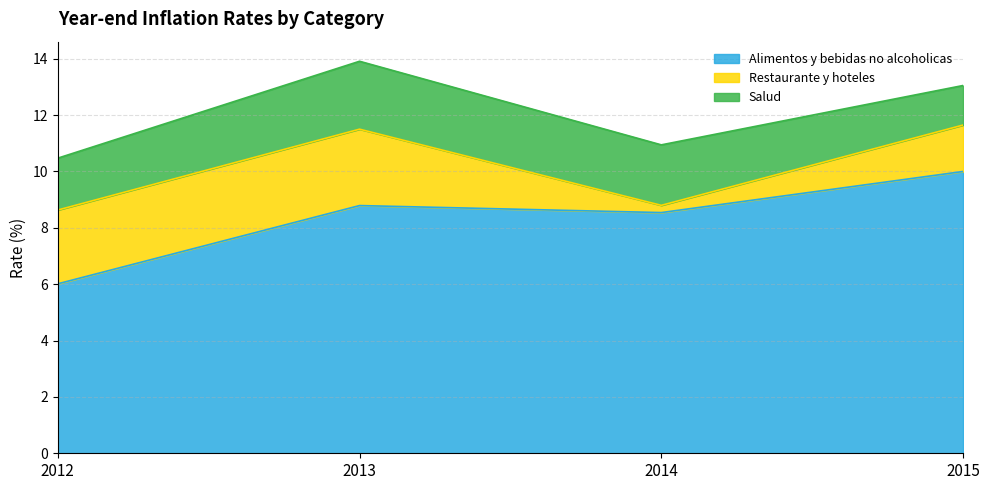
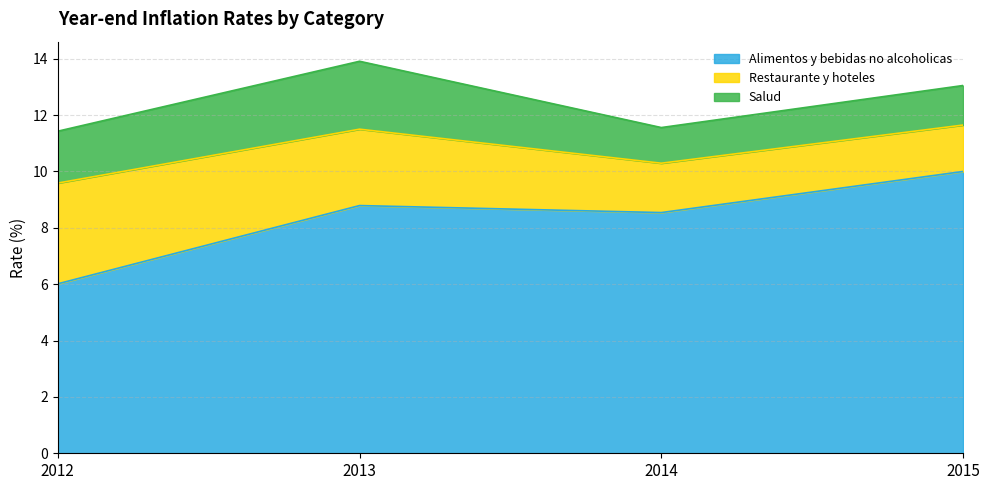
Restaurante y hoteles, 2012: 2.6 -> 3.6
Restaurante y hoteles, 2014: 0.3 -> 1.8
Salud, 2014: 2.1 -> 1.3
